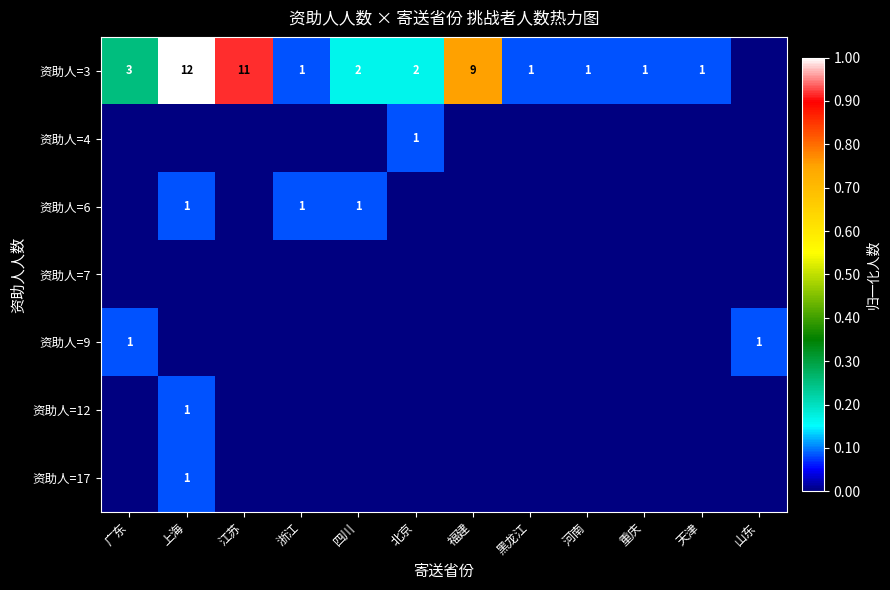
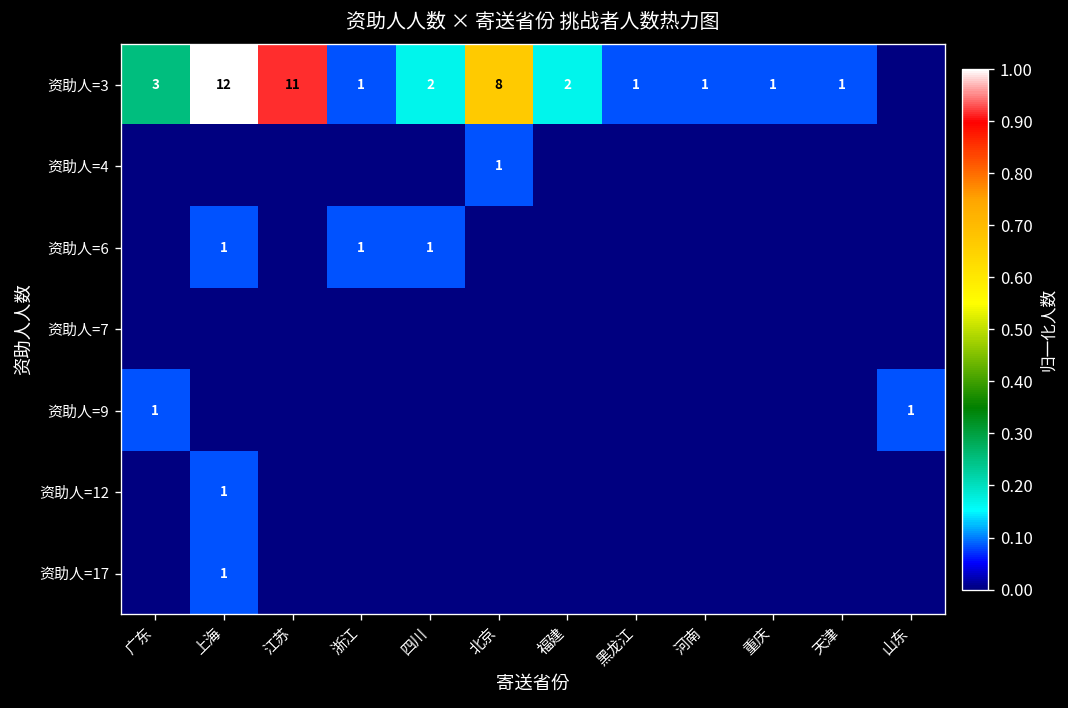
资助人=3, 北京: 2 -> 8
资助人=3, 福建: 9 -> 2
